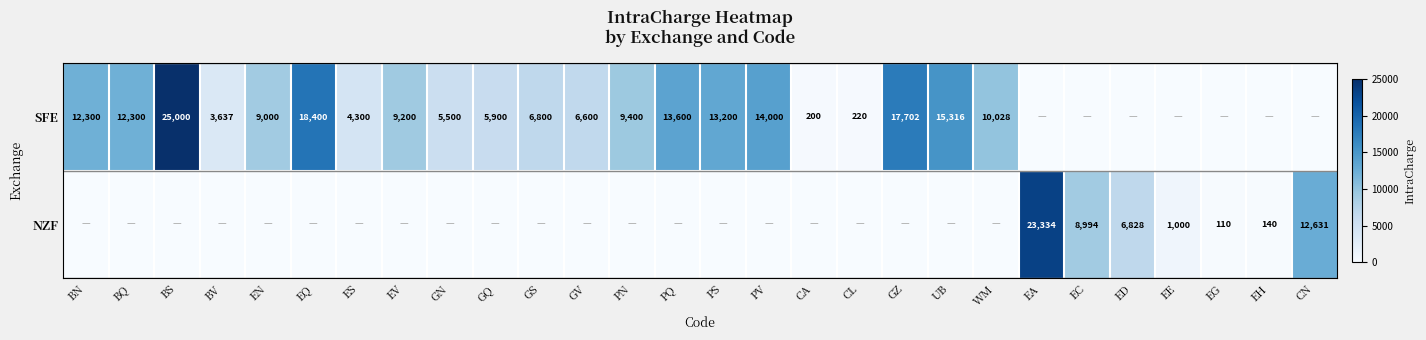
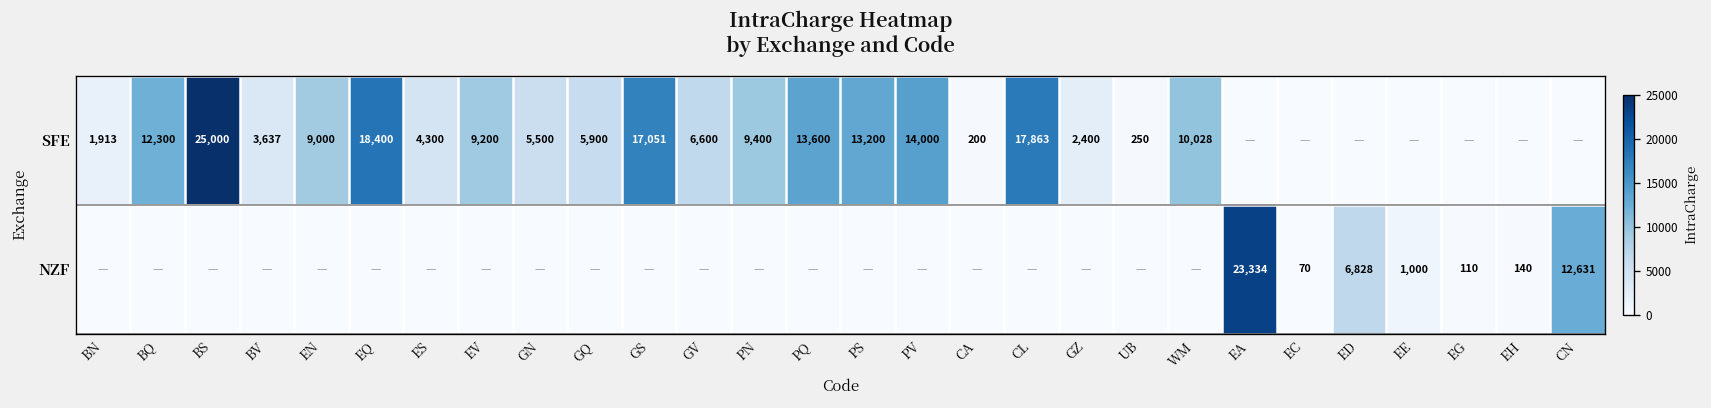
SFE, BN: 12,300 -> 1,913
SFE, GS: 6,800 -> 17,051
SFE, CL: 220 -> 17,863
SFE, GZ: 17,702 -> 2,400
SFE, UB: 15,316 -> 250
NZF, EC: 8,994 -> 70
